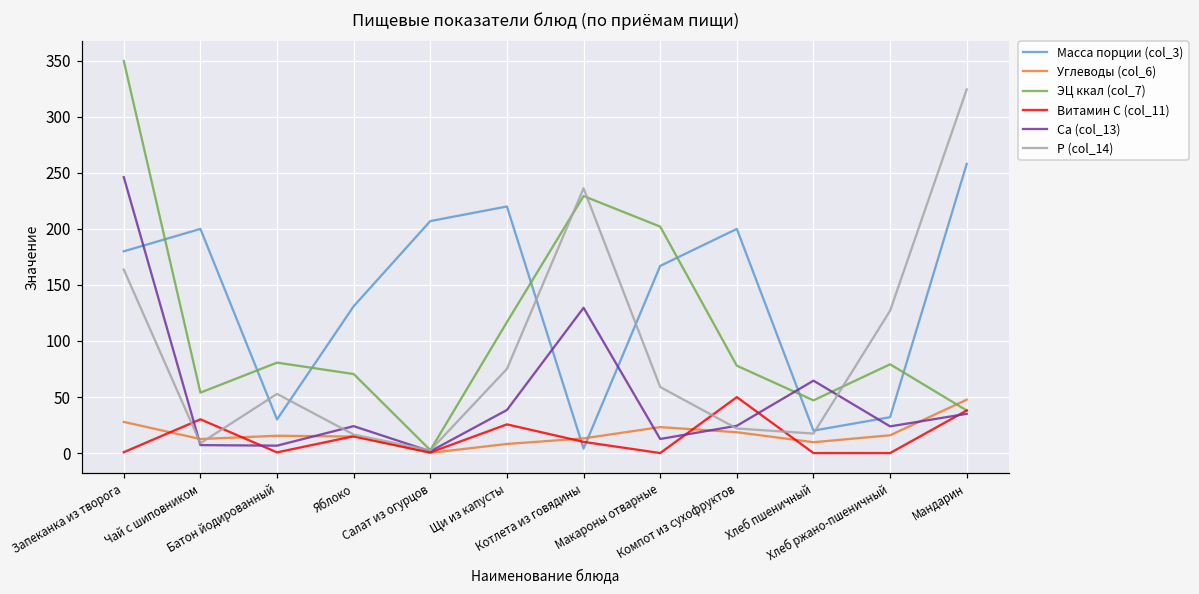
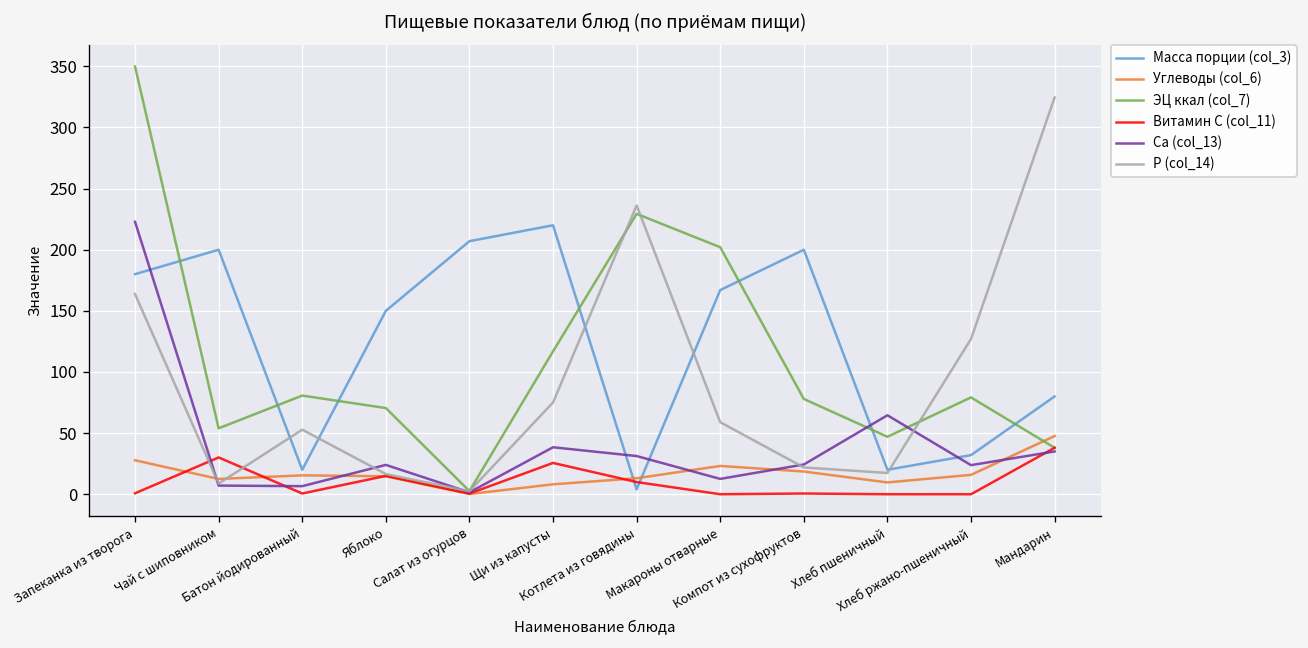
Са (col_13), Запеканка из творога: 246 -> 223
Масса порции (col_3), Батон йодированный: 30 -> 20
Масса порции (col_3), Яблоко: 131 -> 150
Са (col_13), Котлета из говядины: 130 -> 31
Витамин С (col_11), Компот из сухофруктов: 50 -> 1
Масса порции (col_3), Мандарин: 258 -> 80
